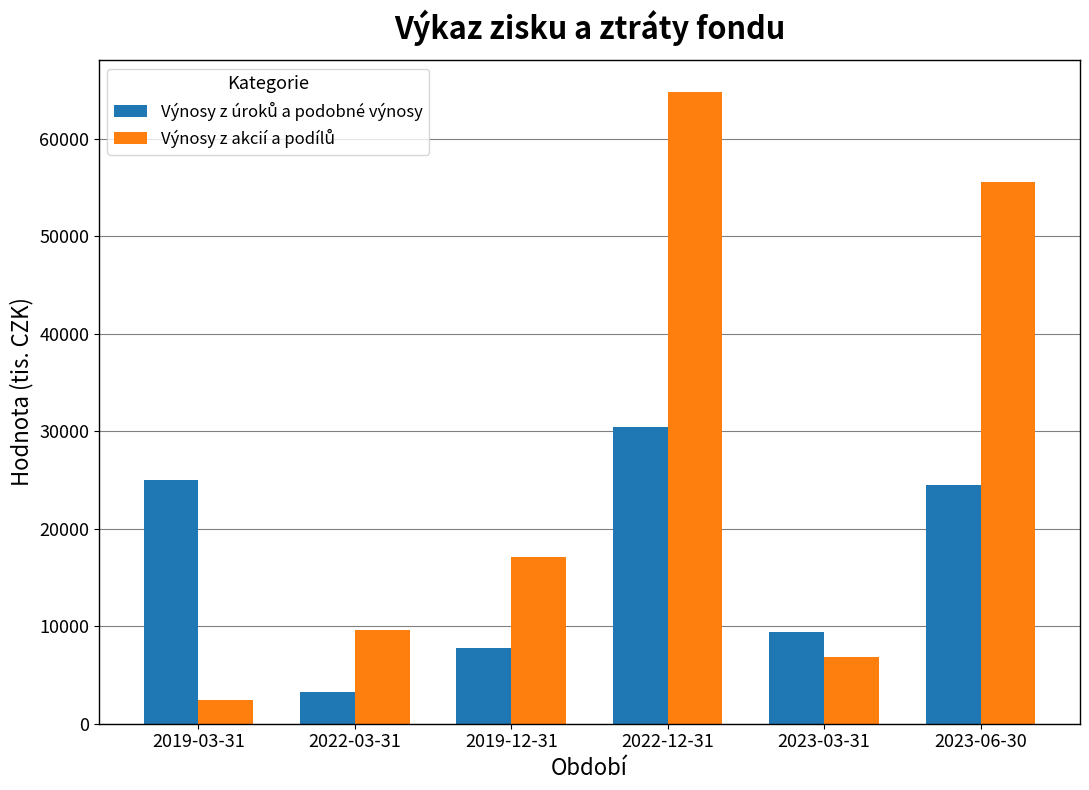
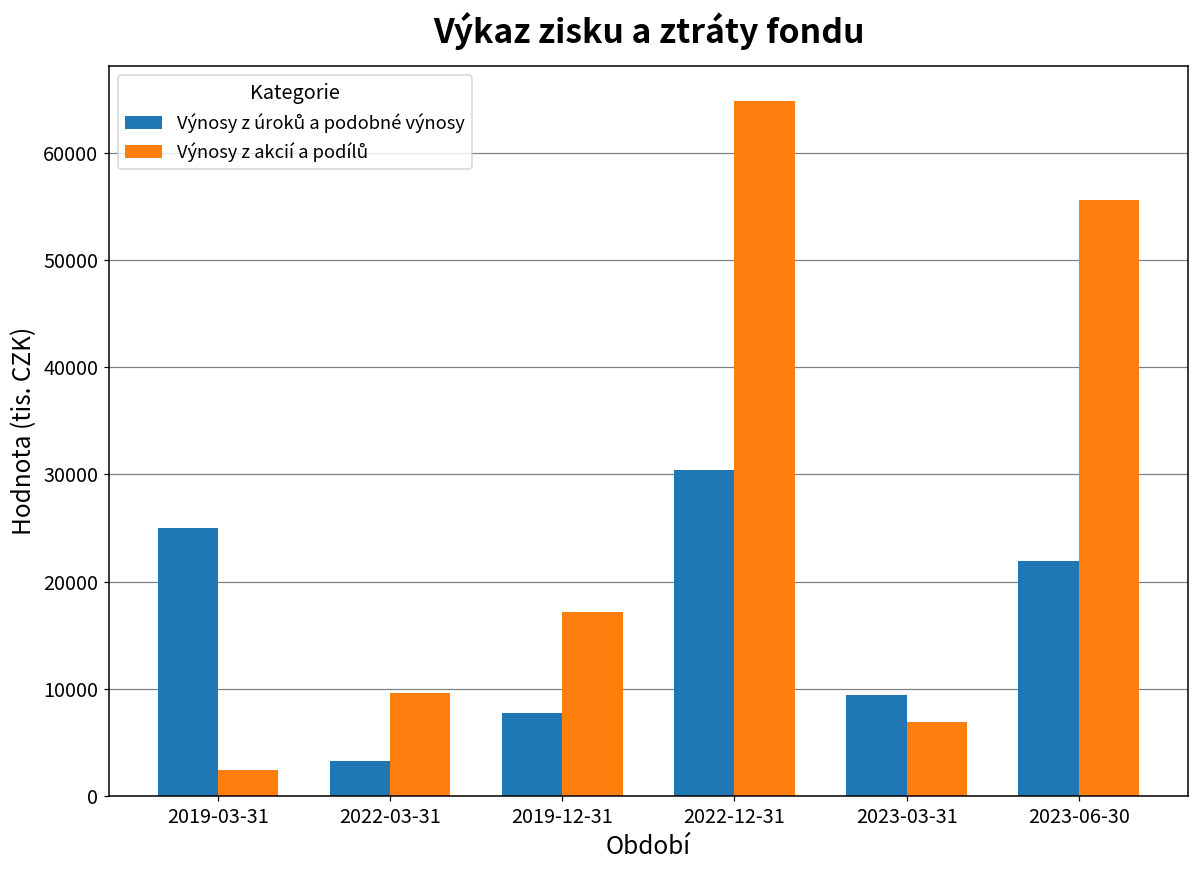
Výnosy z úroků a podobné výnosy, 2023-06-30: 24000 -> 22000
